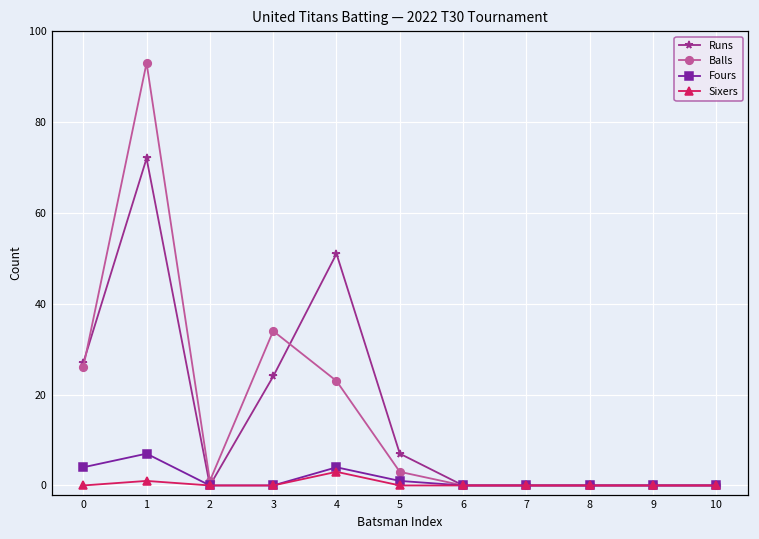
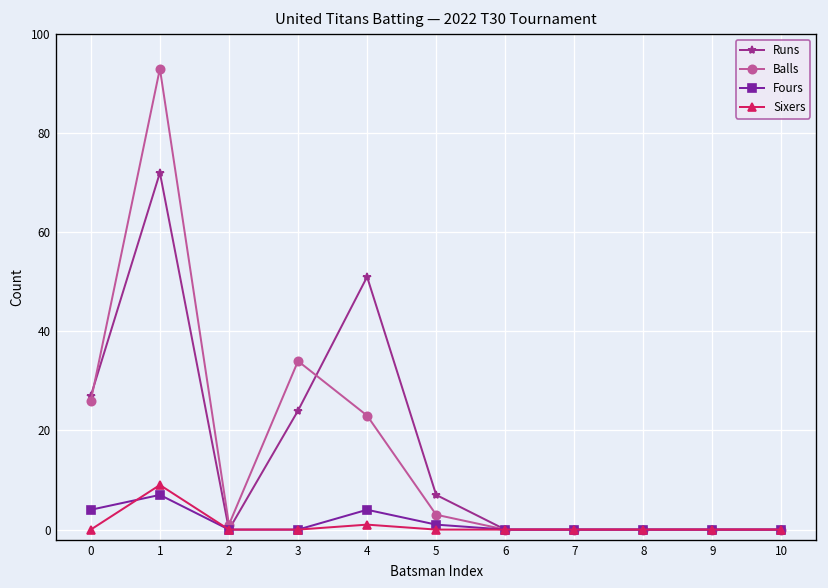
Sixers, 1: 1 -> 9
Sixers, 4: 3 -> 1
